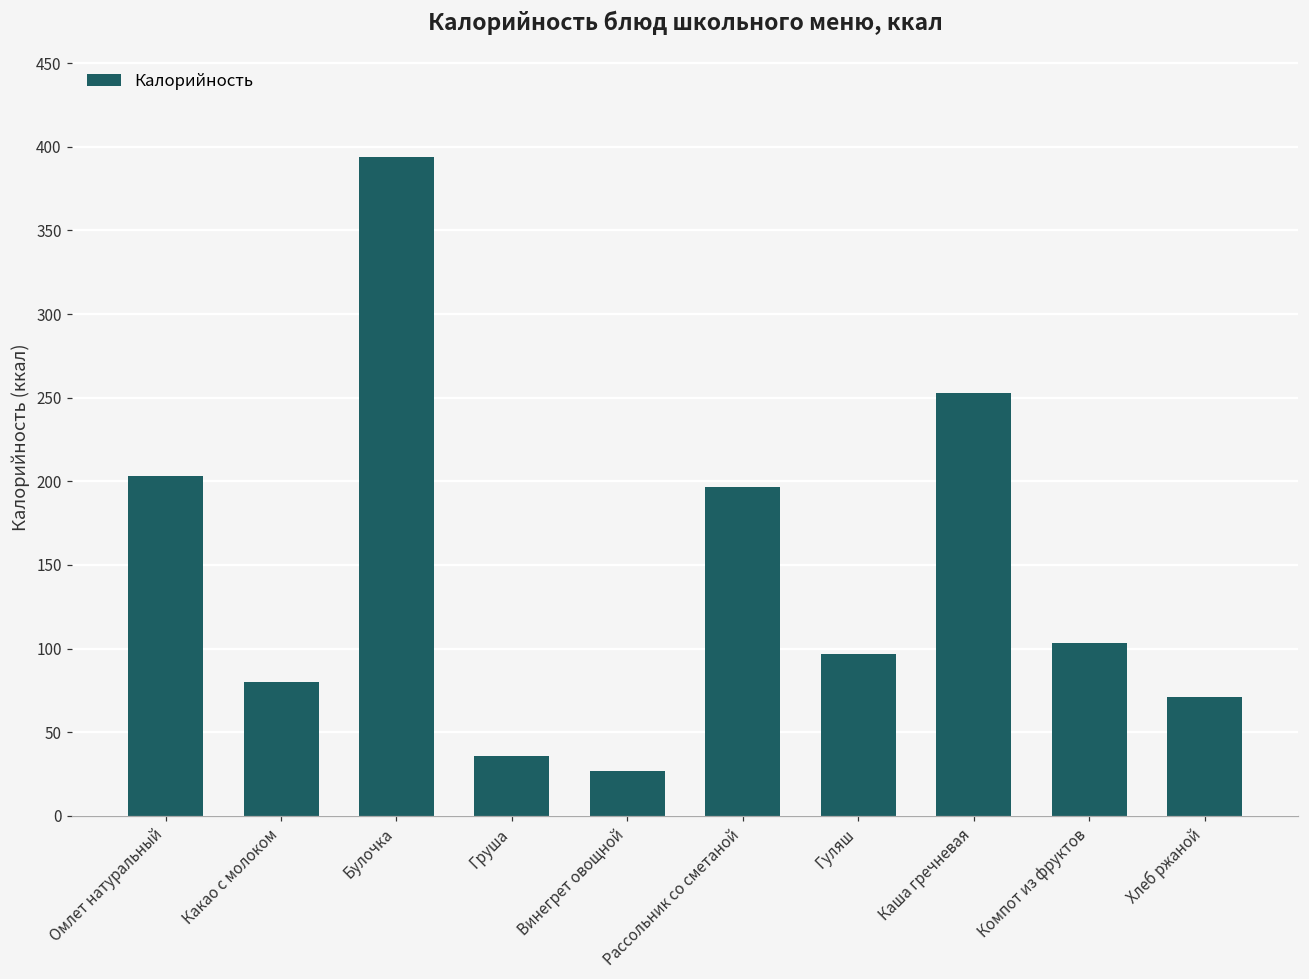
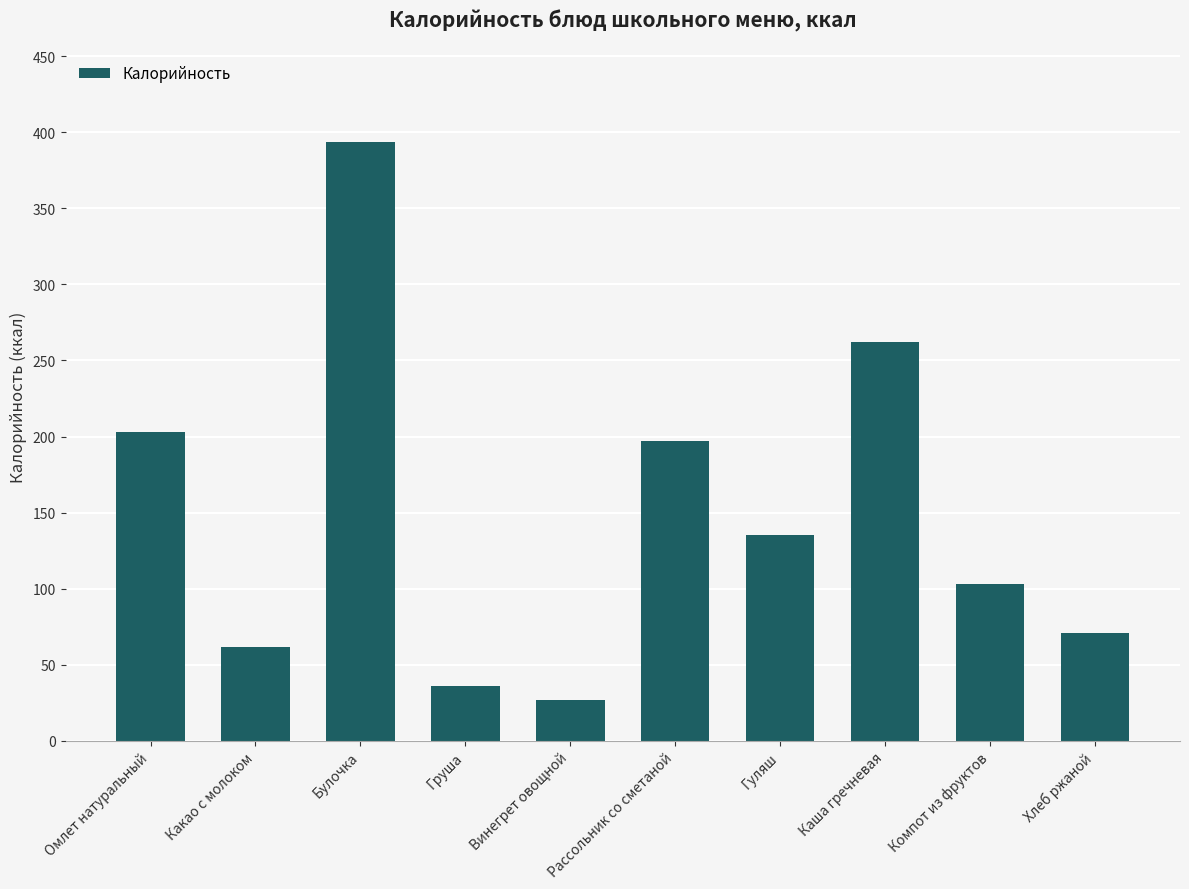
Какао с молоком: 80 -> 61
Гуляш: 97 -> 135
Каша гречневая: 253 -> 262
